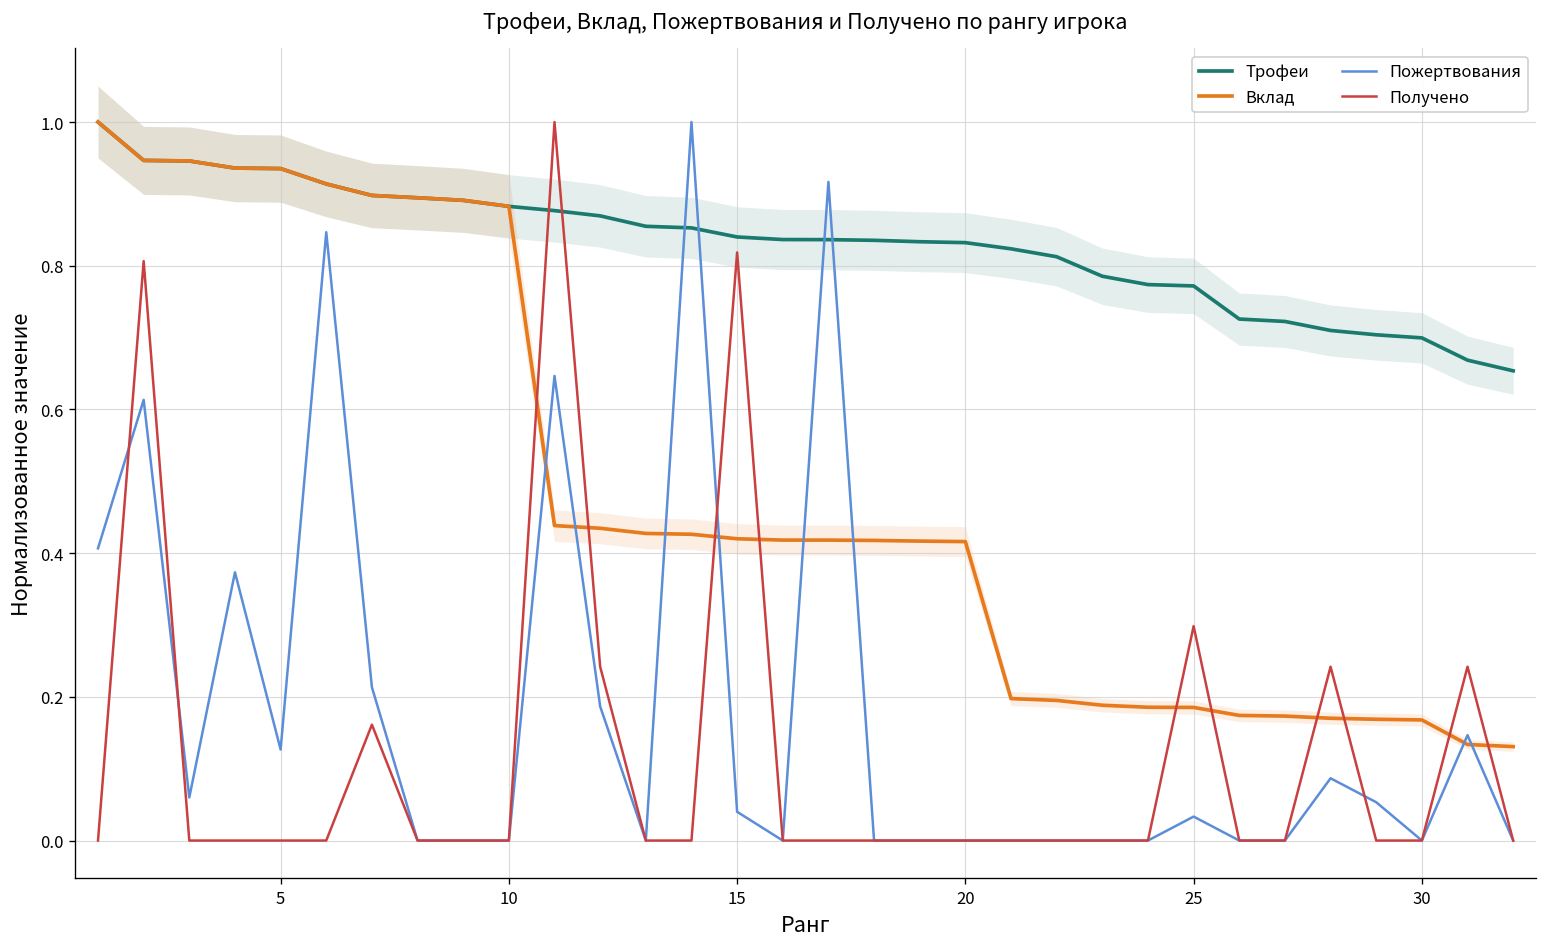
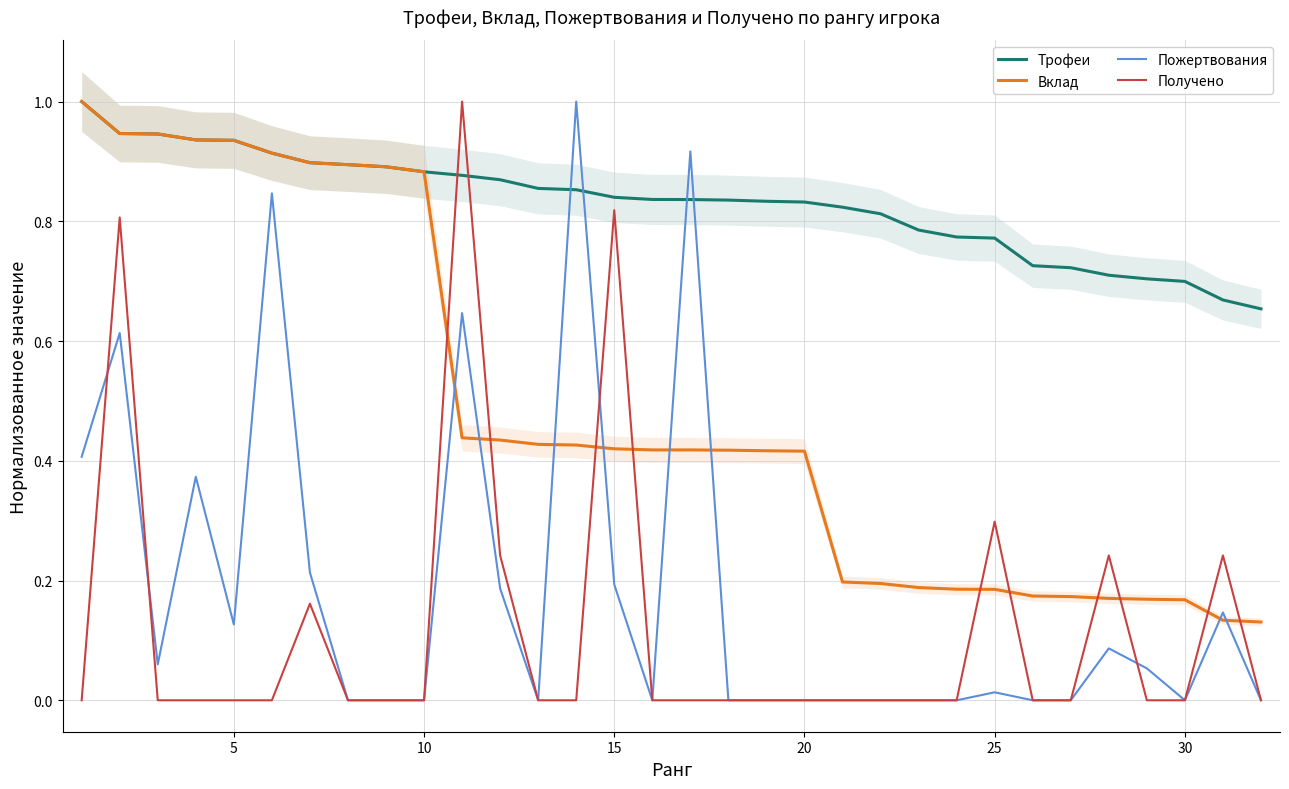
Пожертвования, 15: 0.04 -> 0.19
Пожертвования, 25: 0.03 -> 0.01
